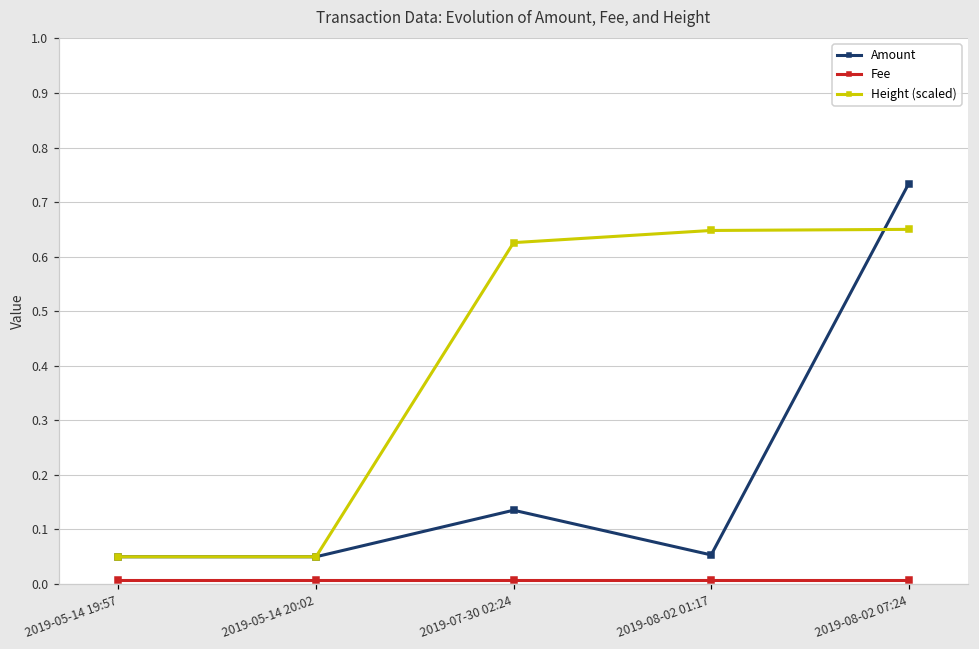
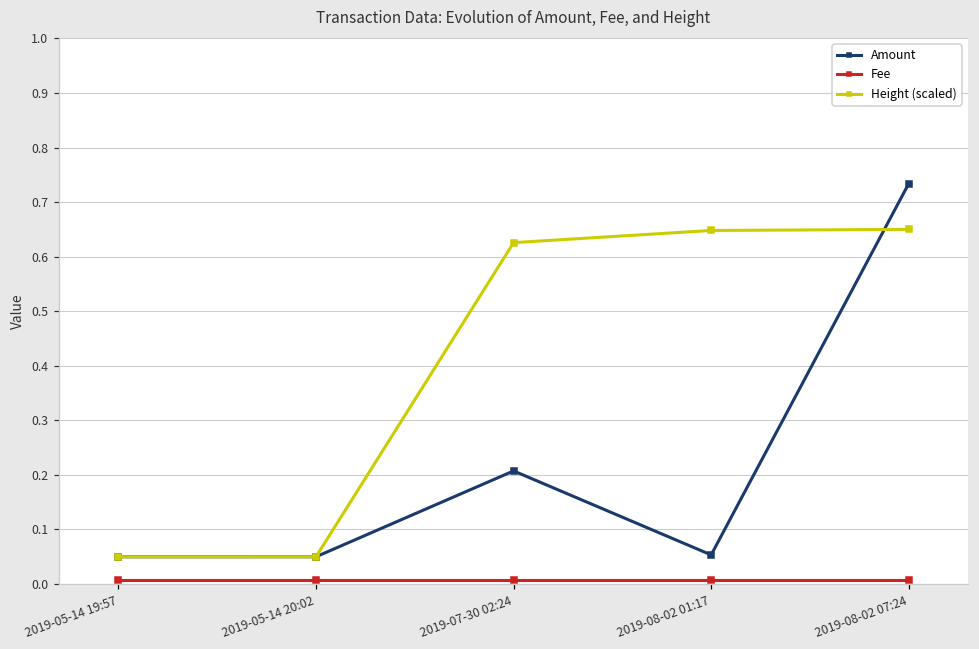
Amount, 2019-07-30 02:24: 0.14 -> 0.21
